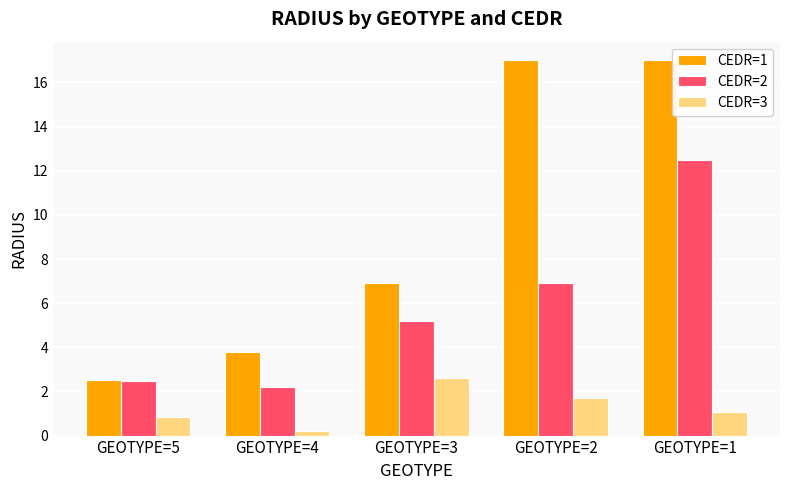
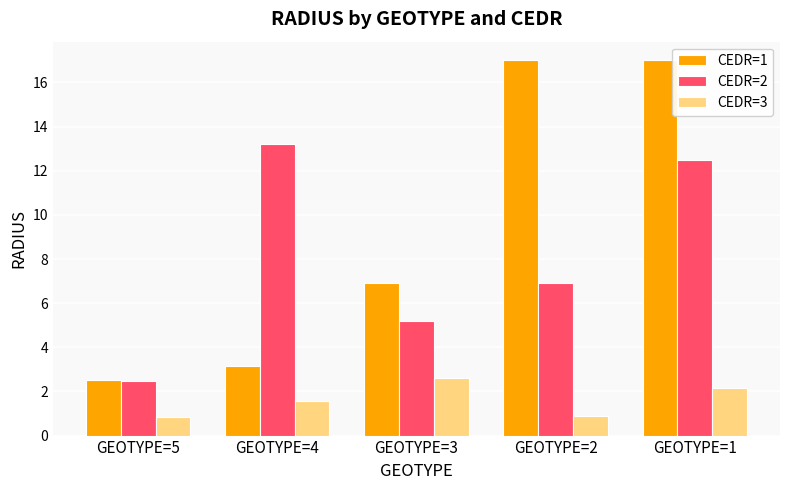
CEDR=1, GEOTYPE=4: 3.8 -> 3.1
CEDR=2, GEOTYPE=4: 2.2 -> 13.2
CEDR=3, GEOTYPE=4: 0.2 -> 1.6
CEDR=3, GEOTYPE=2: 1.7 -> 0.9
CEDR=3, GEOTYPE=1: 1.1 -> 2.2
